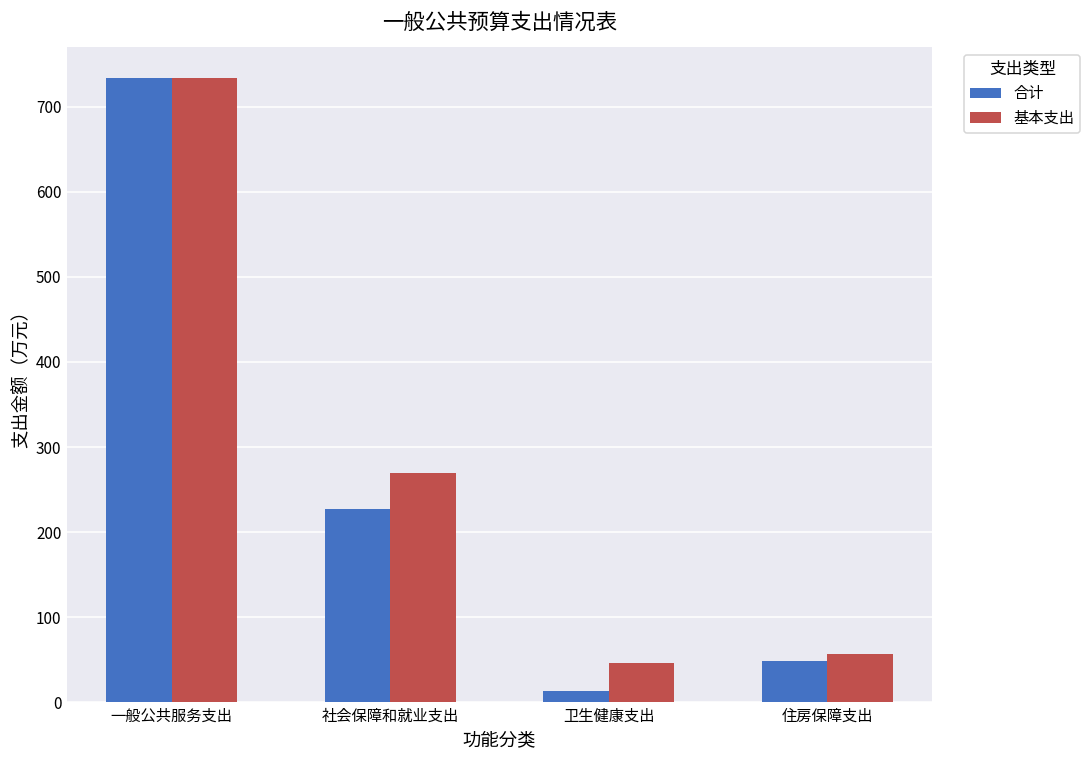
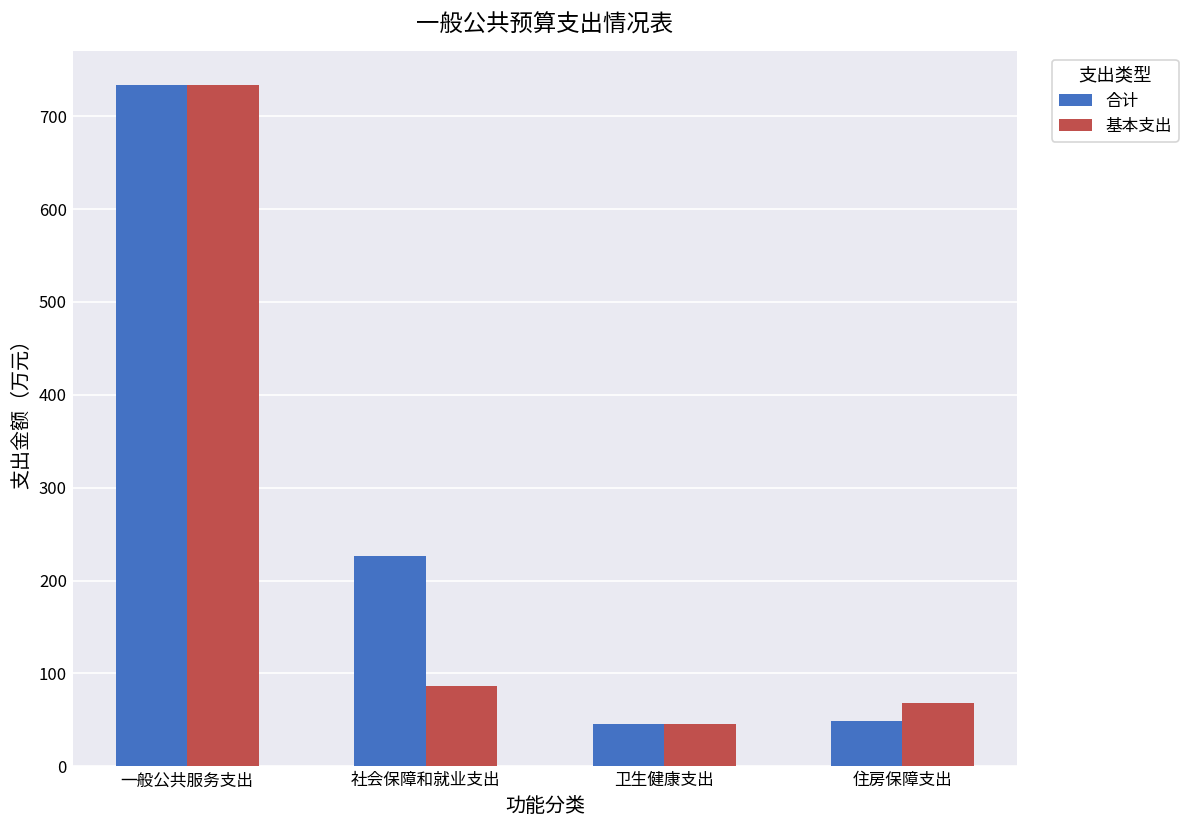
基本支出, 社会保障和就业支出: 270 -> 90
合计, 卫生健康支出: 10 -> 50
基本支出, 住房保障支出: 60 -> 70
